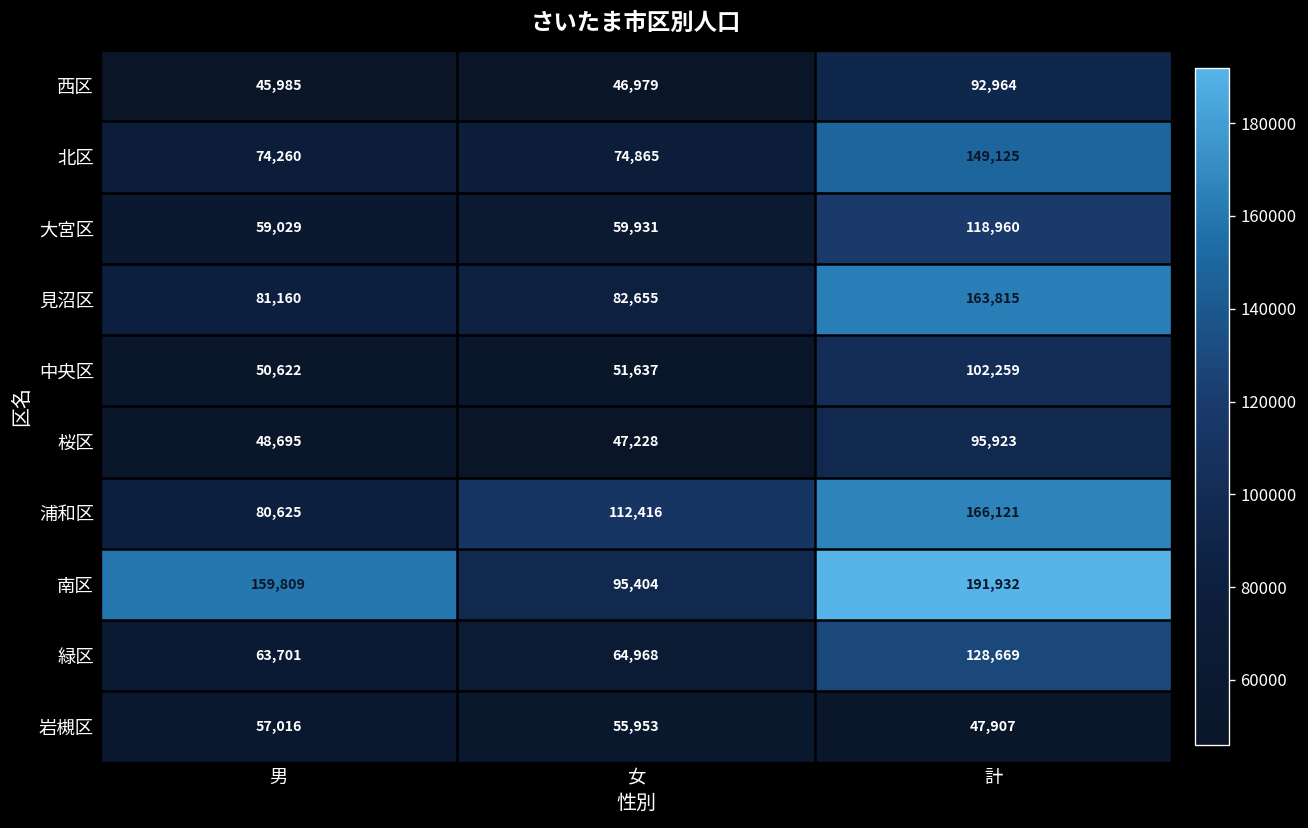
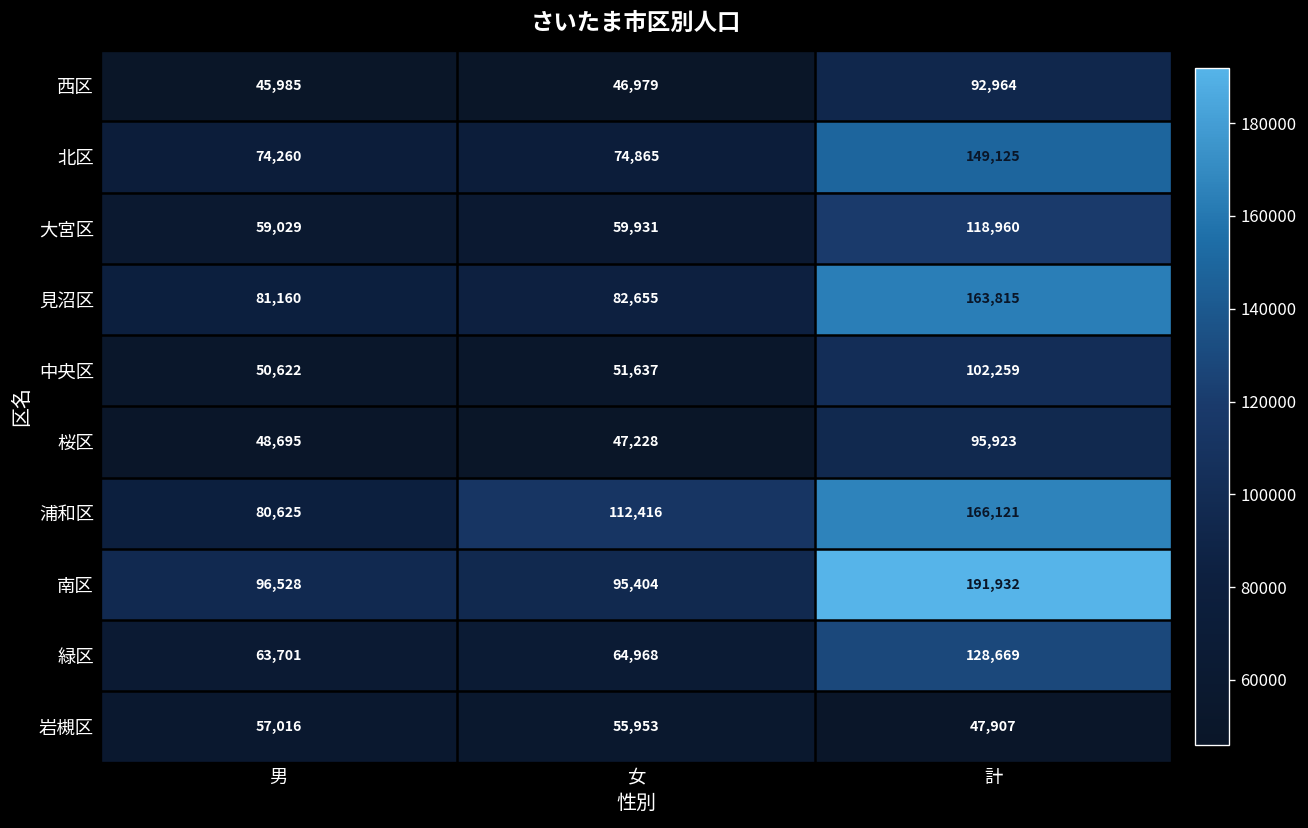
南区, 男: 159,809 -> 96,528
